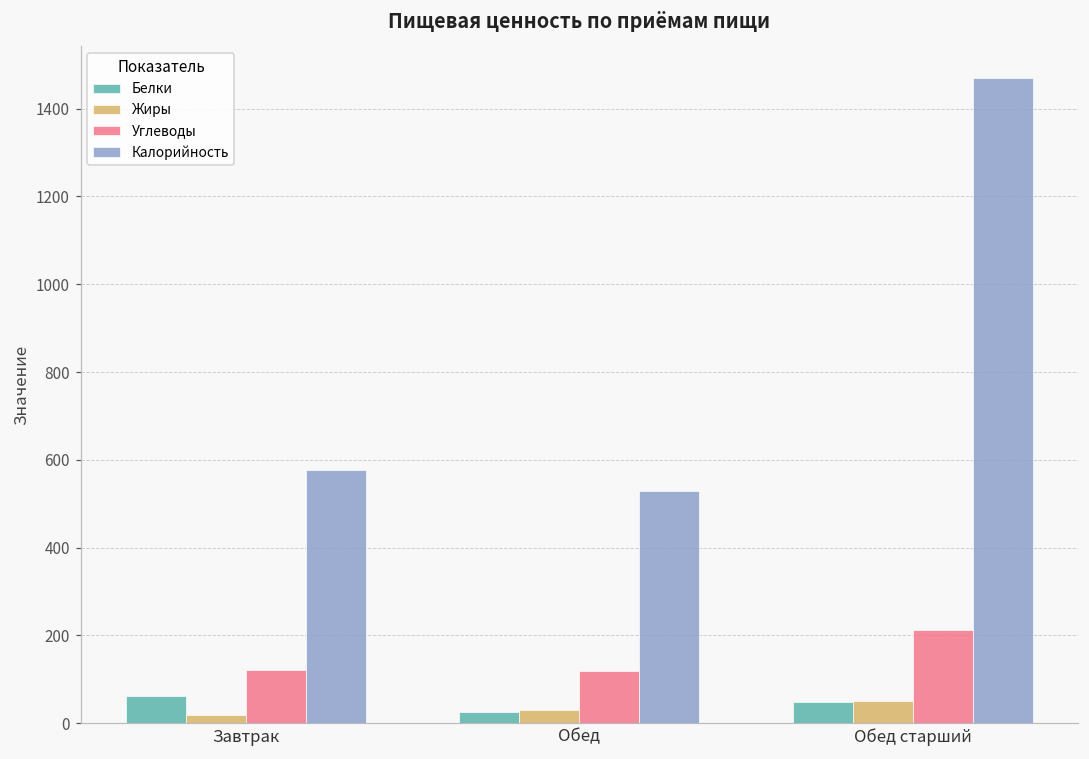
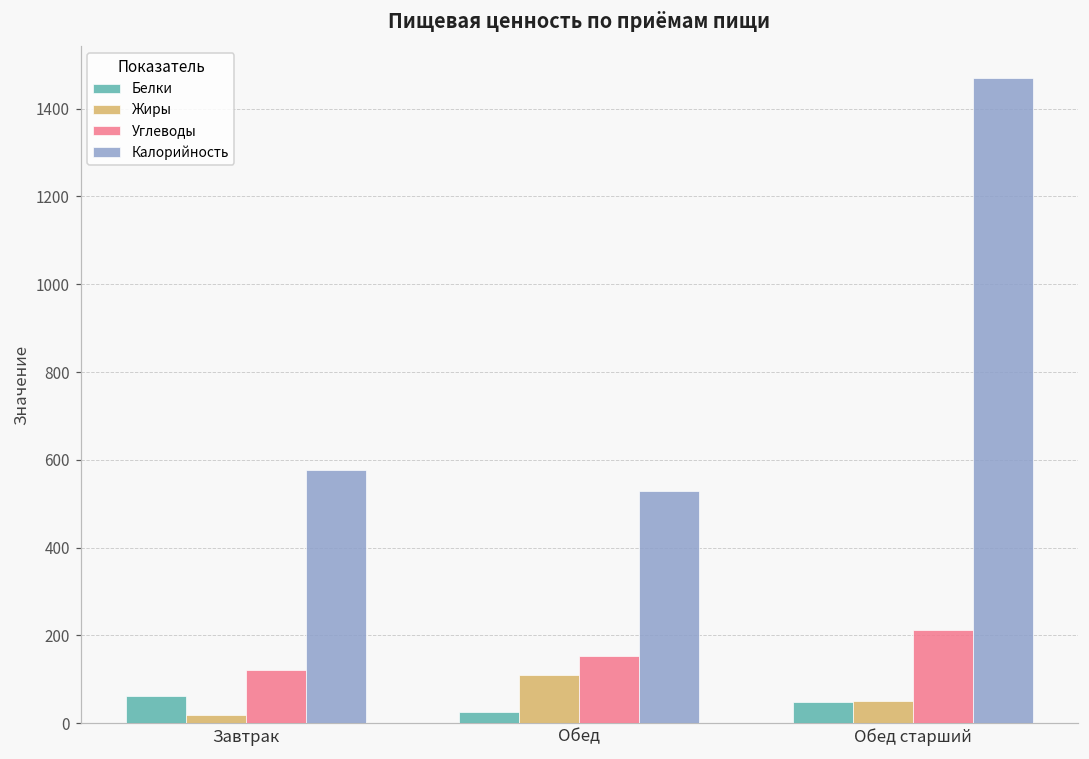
Жиры, Обед: 30 -> 110
Углеводы, Обед: 120 -> 150
